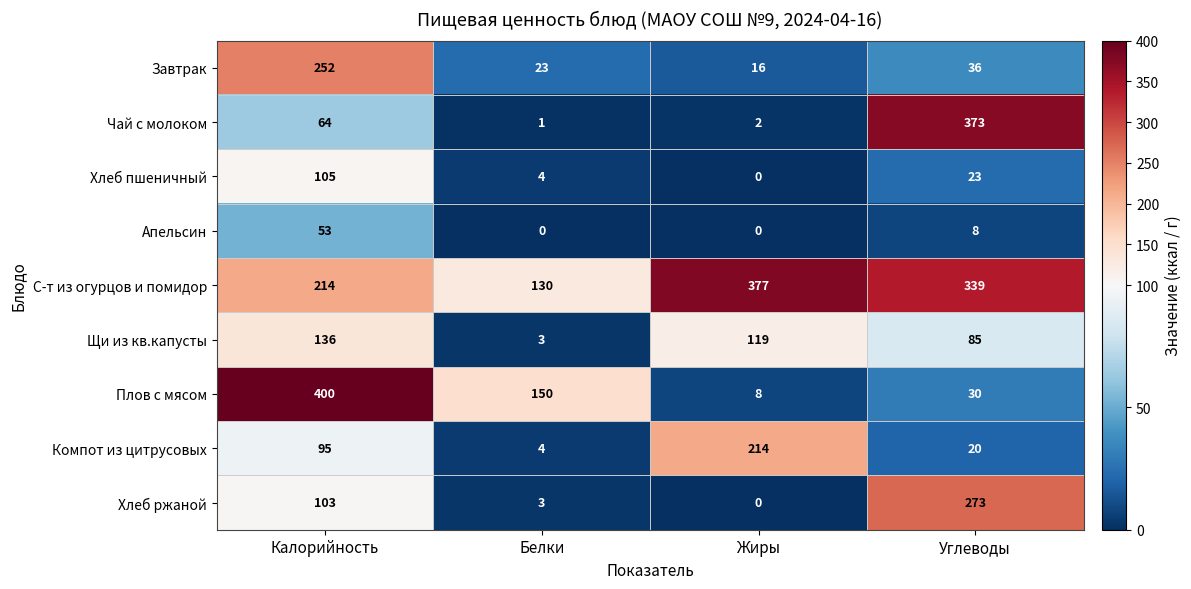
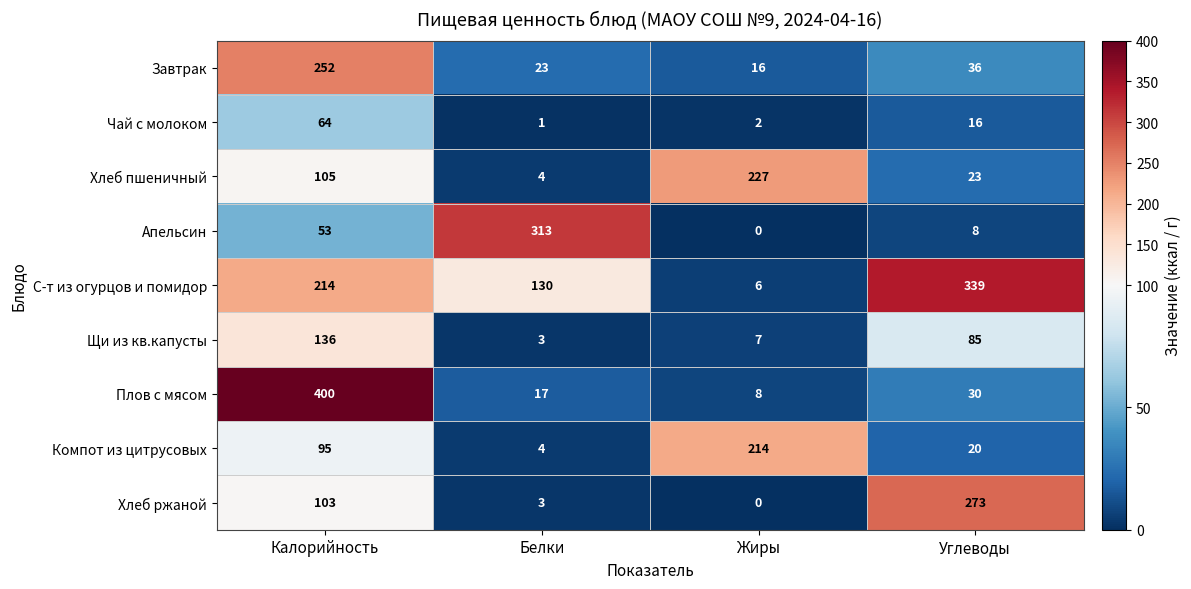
Чай с молоком, Углеводы: 373 -> 16
Хлеб пшеничный, Жиры: 0 -> 227
Апельсин, Белки: 0 -> 313
С-т из огурцов и помидор, Жиры: 377 -> 6
Щи из кв.капусты, Жиры: 119 -> 7
Плов с мясом, Белки: 150 -> 17
